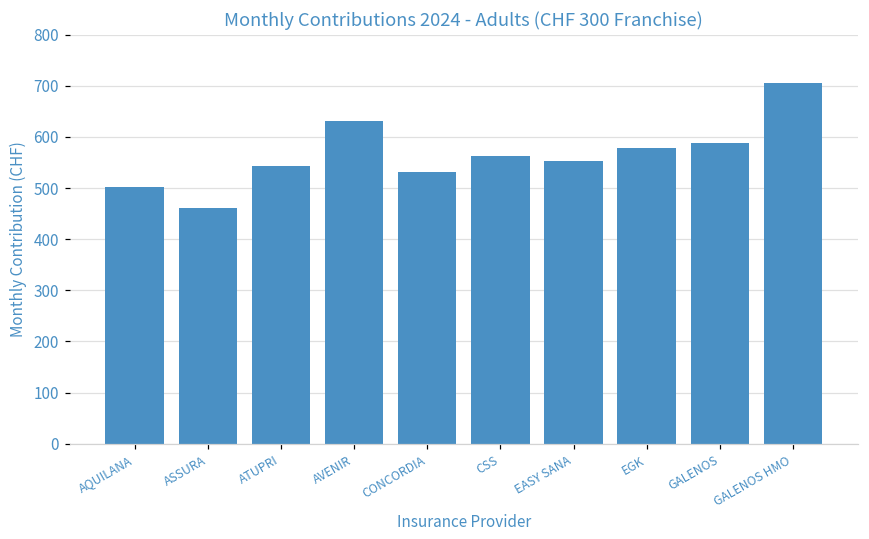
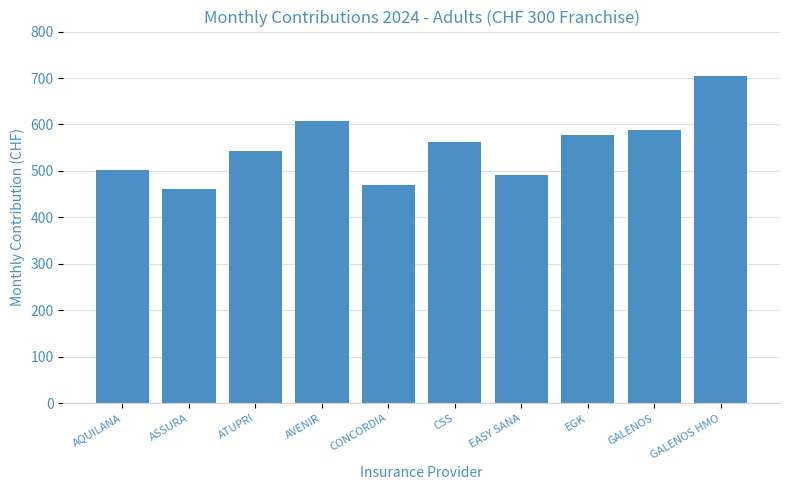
AVENIR: 630 -> 610
CONCORDIA: 530 -> 470
EASY SANA: 550 -> 490
